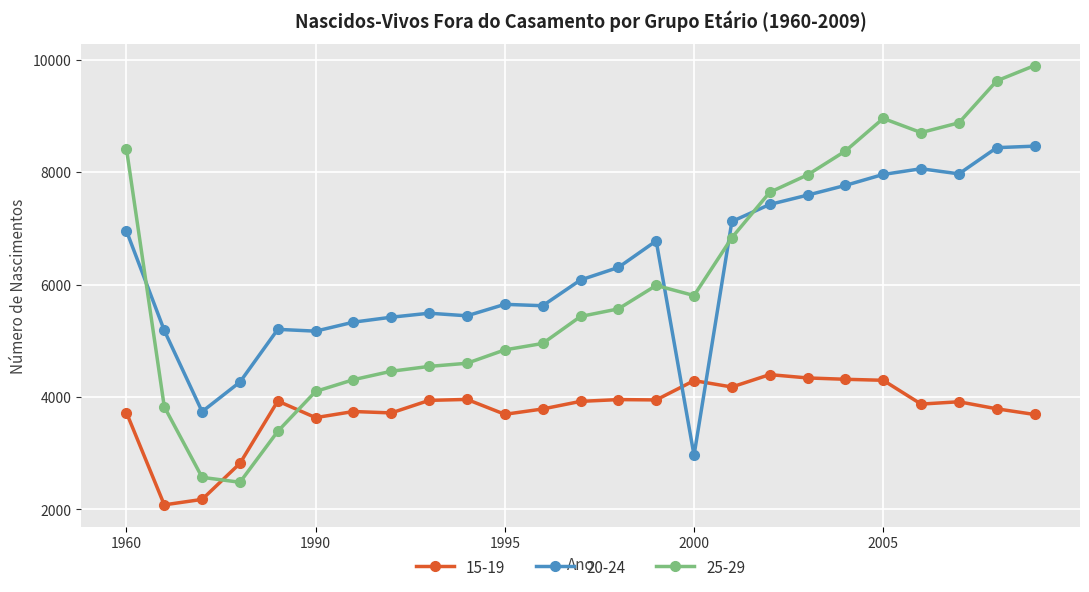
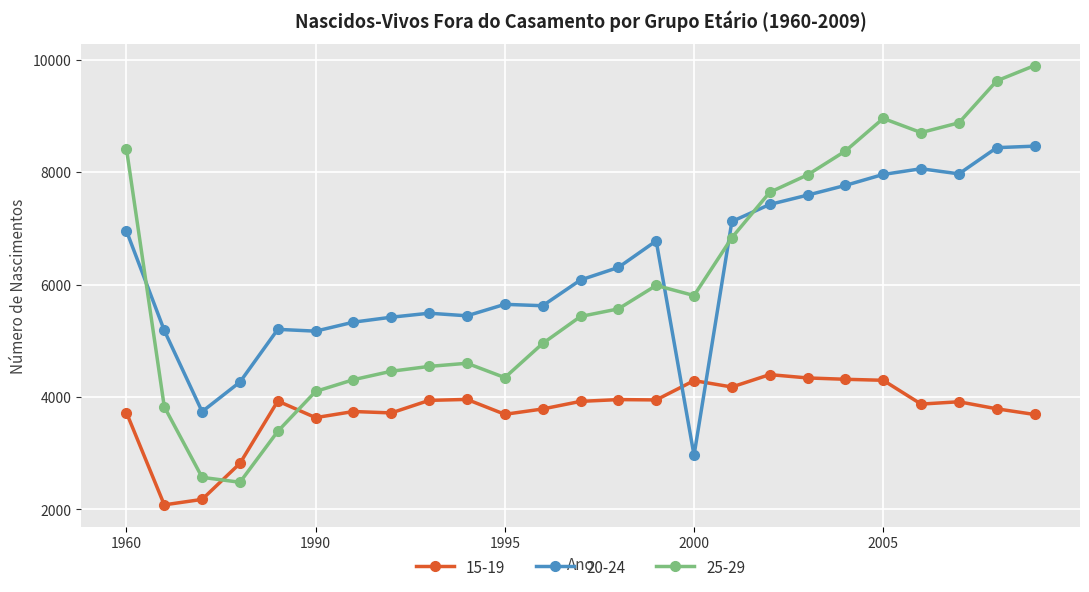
25-29, 1995: 4800 -> 4300
